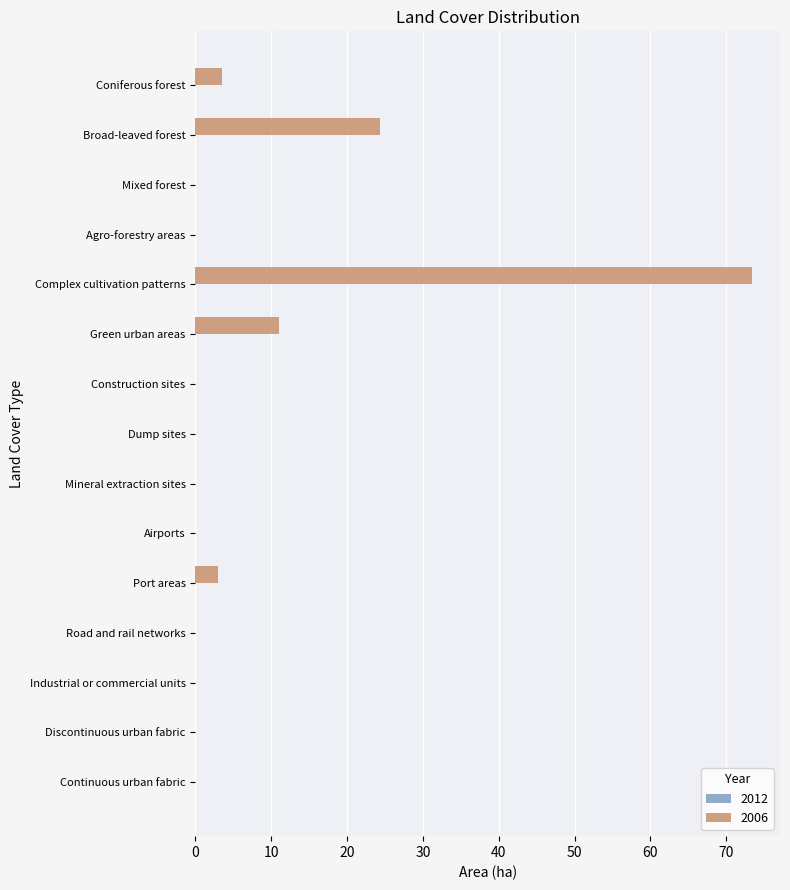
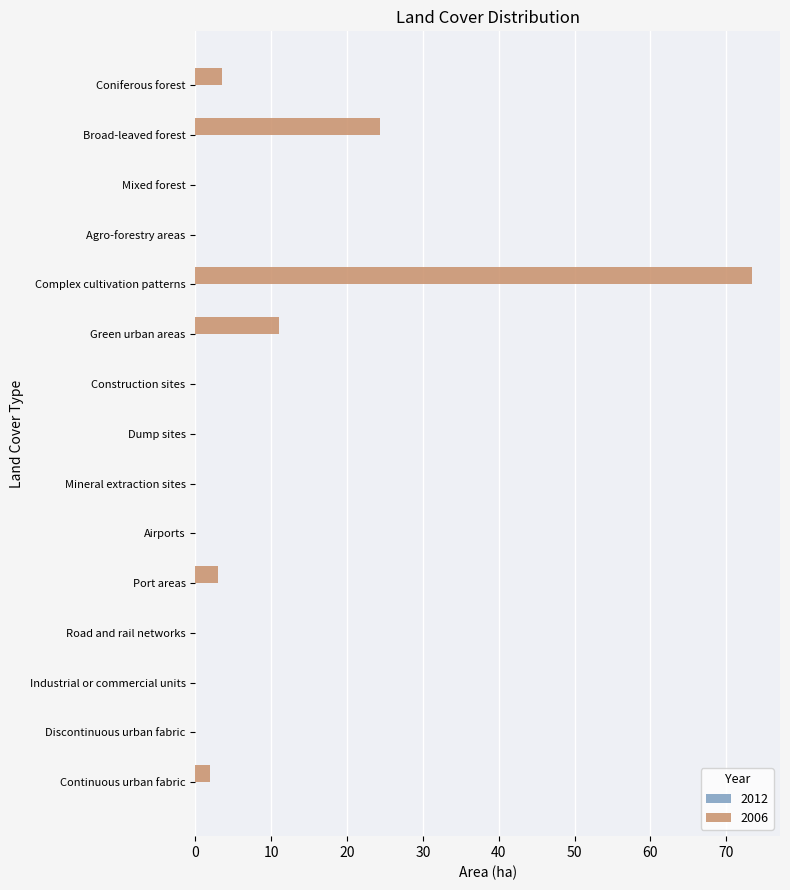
2006, Continuous urban fabric: 0 -> 2
